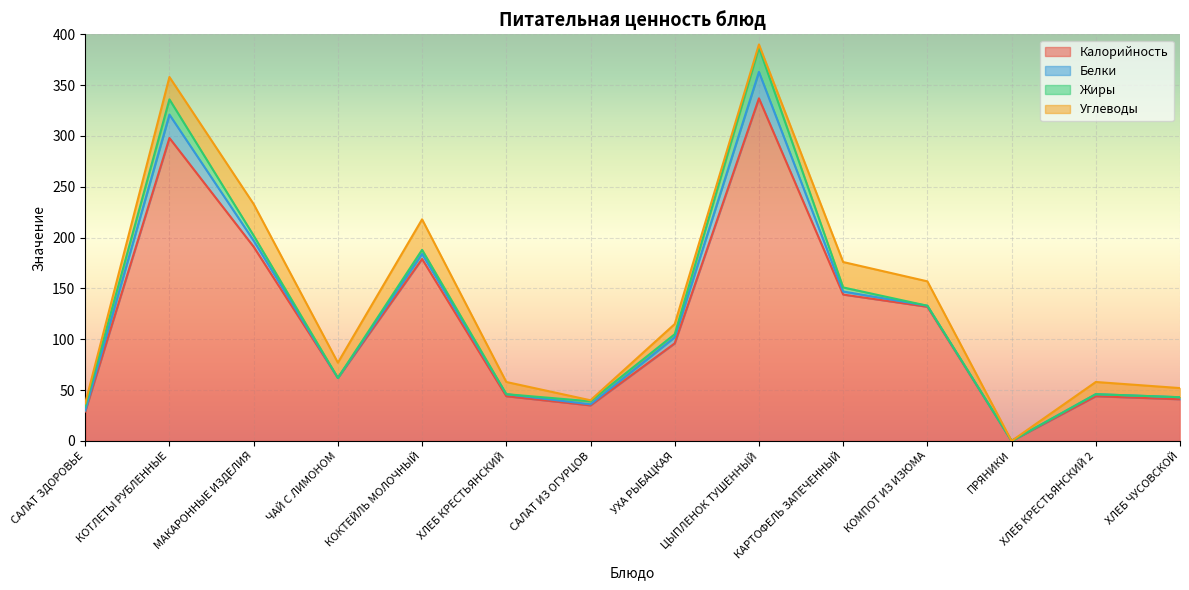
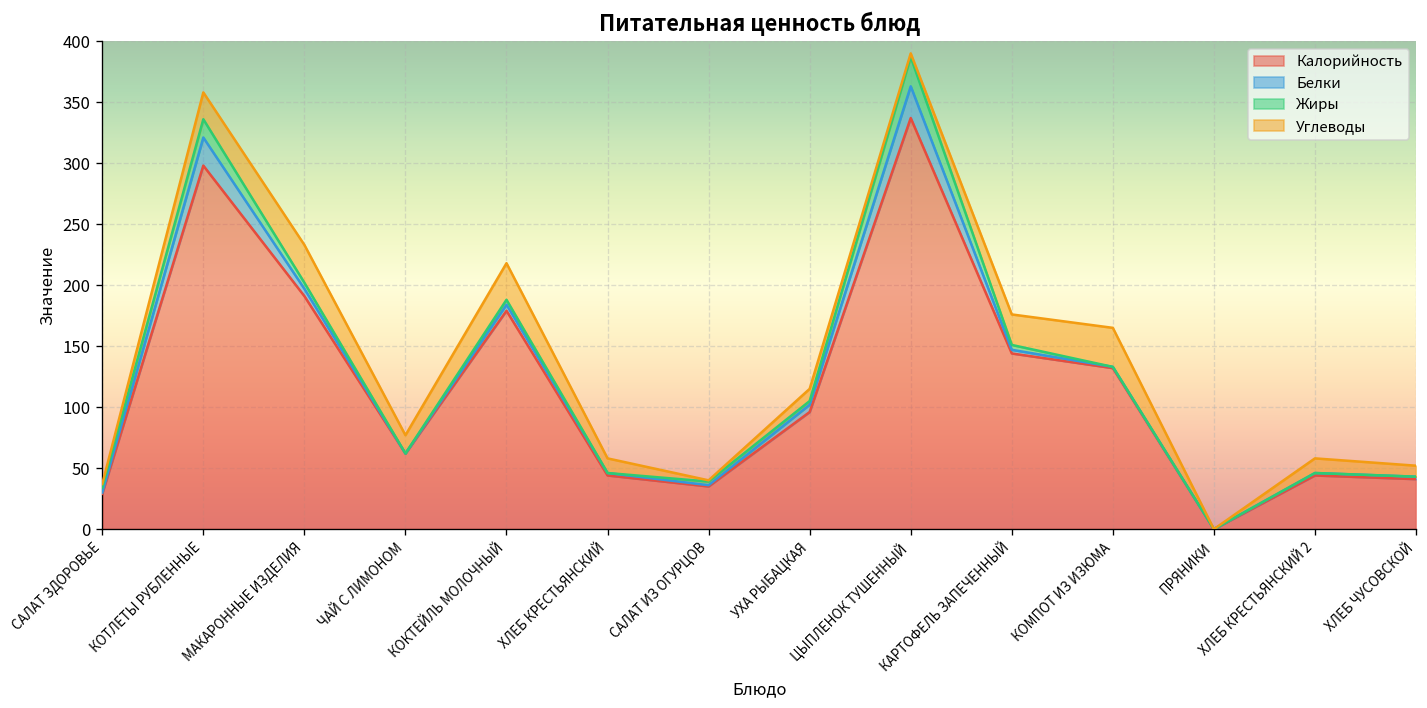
Углеводы, КОМПОТ ИЗ ИЗЮМА: 24 -> 32
